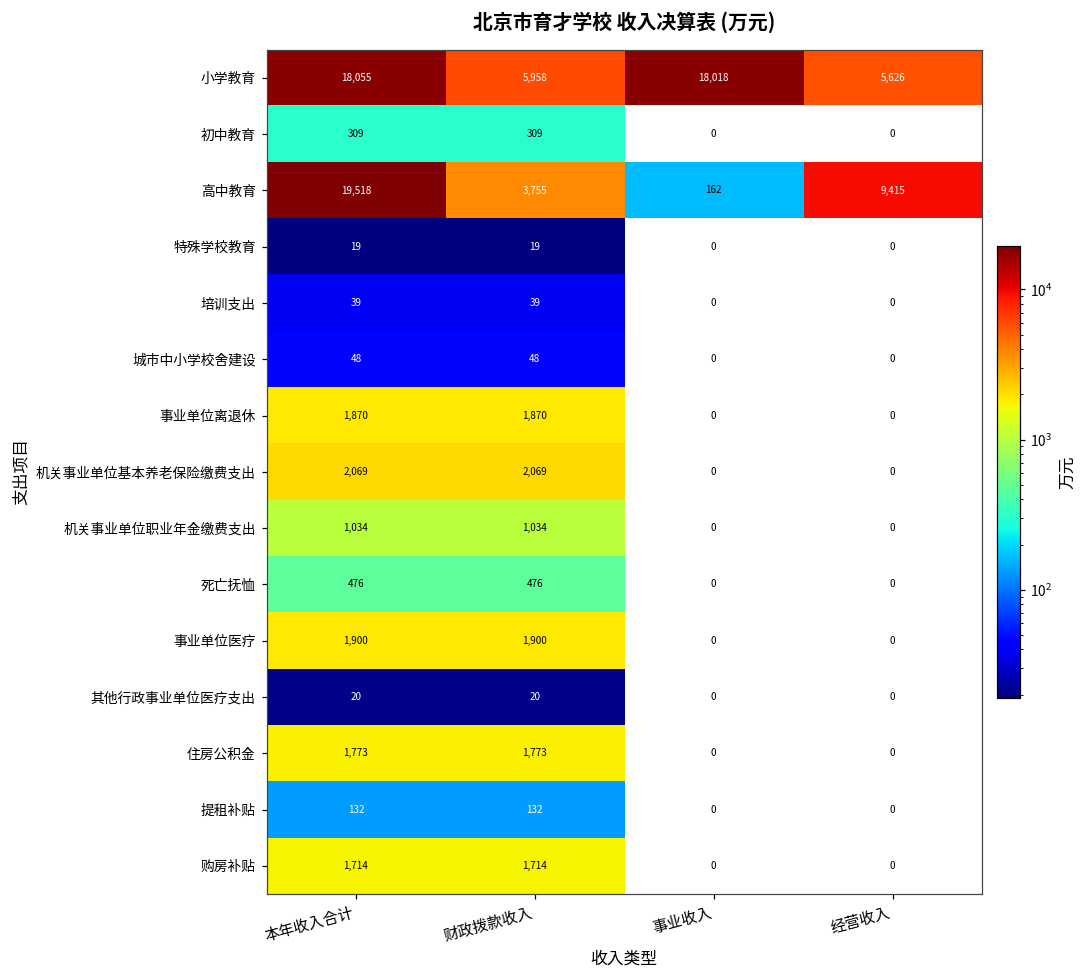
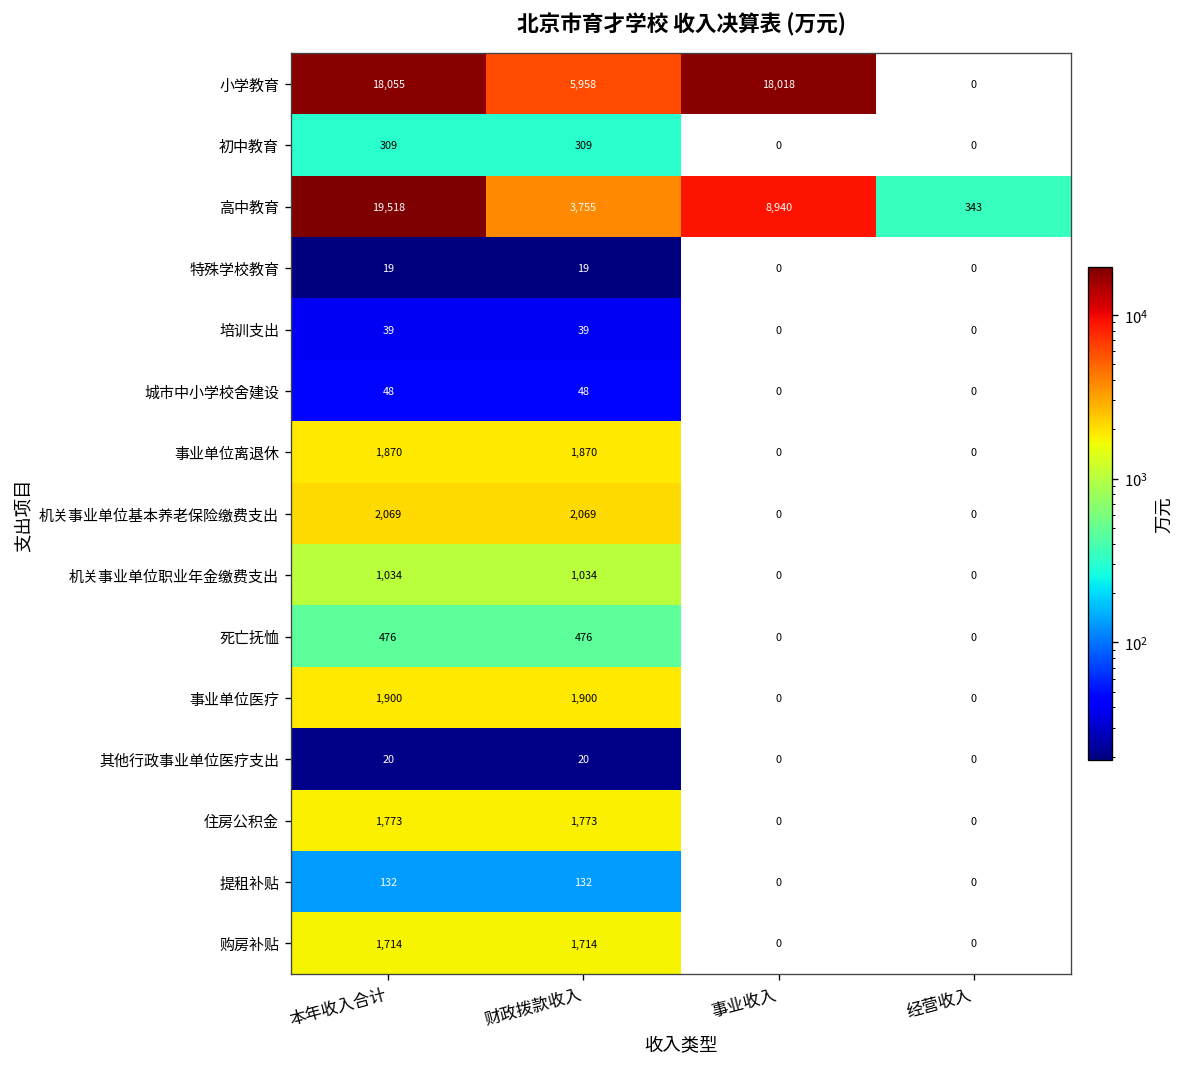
小学教育, 经营收入: 5,626 -> 0
高中教育, 事业收入: 162 -> 8,940
高中教育, 经营收入: 9,415 -> 343
